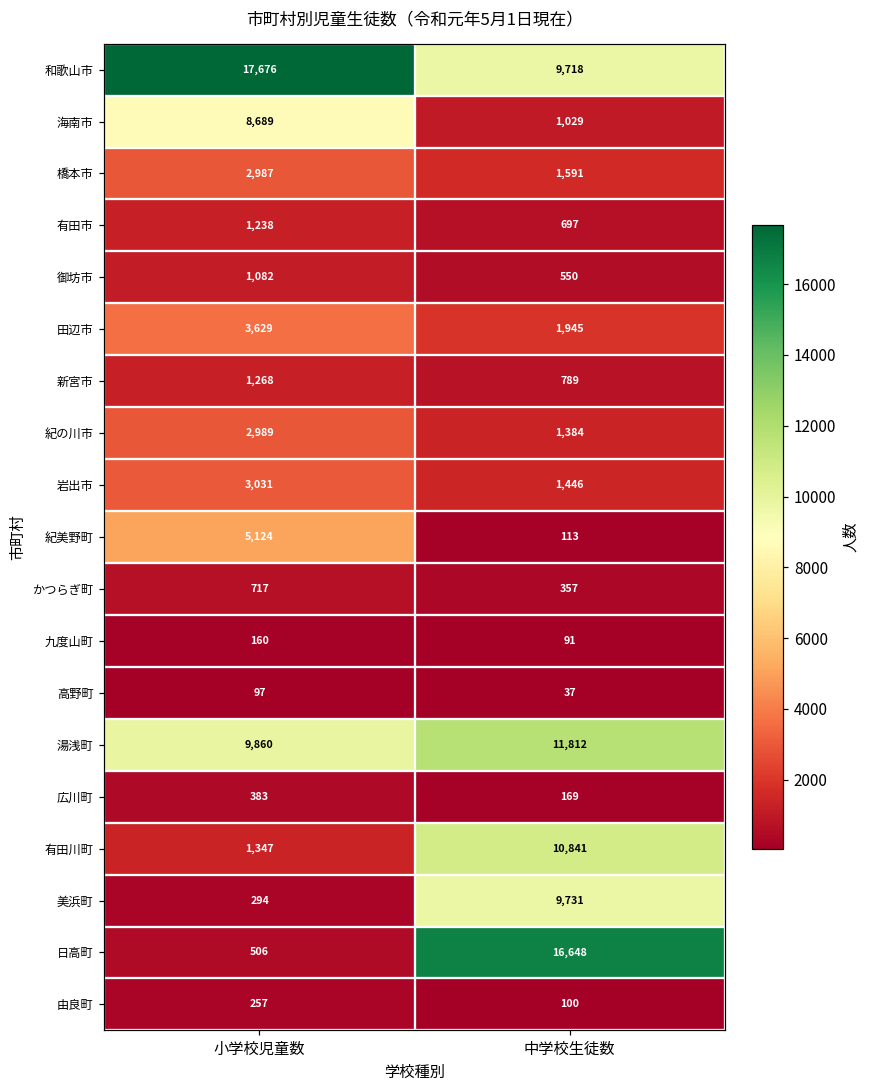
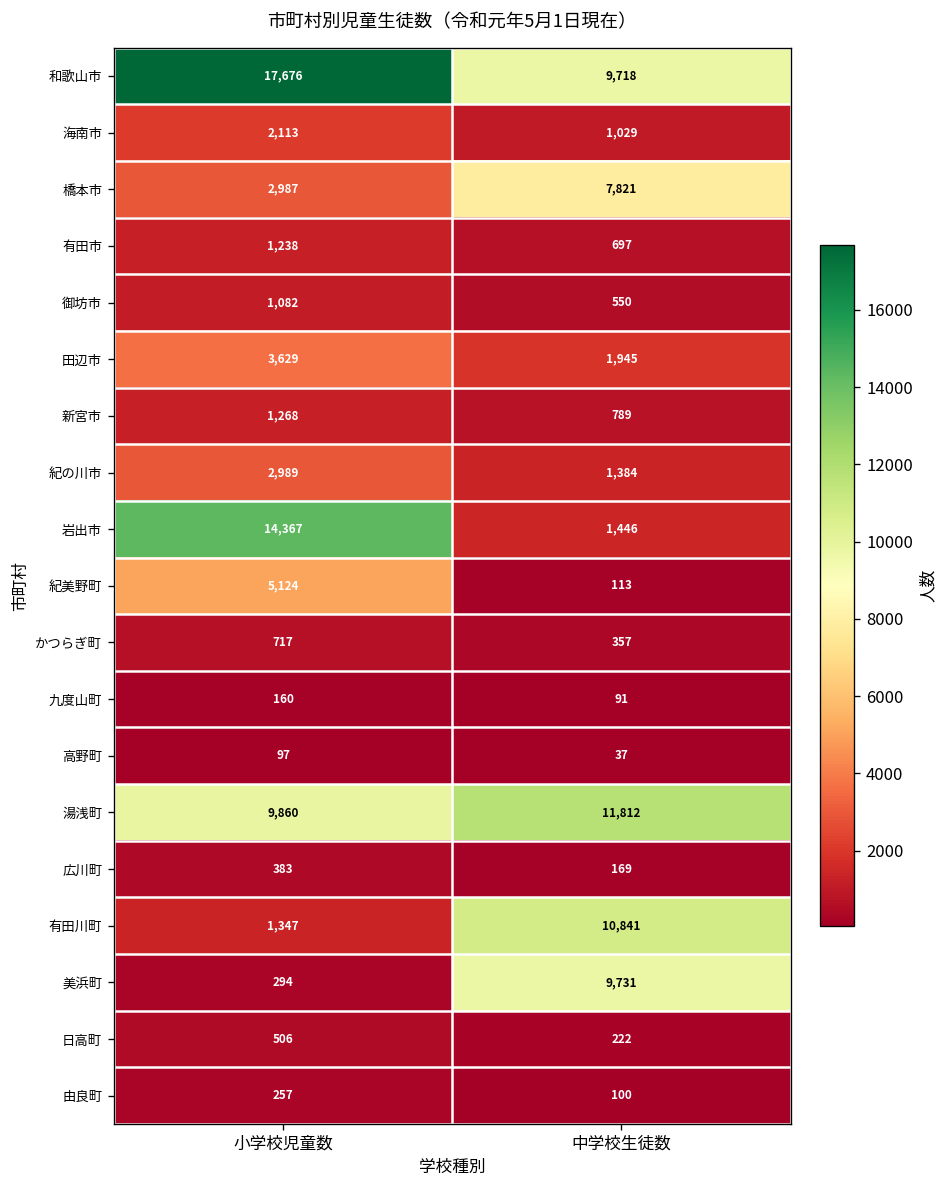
海南市, 小学校児童数: 8,689 -> 2,113
橋本市, 中学校生徒数: 1,591 -> 7,821
岩出市, 小学校児童数: 3,031 -> 14,367
日高町, 中学校生徒数: 16,648 -> 222
